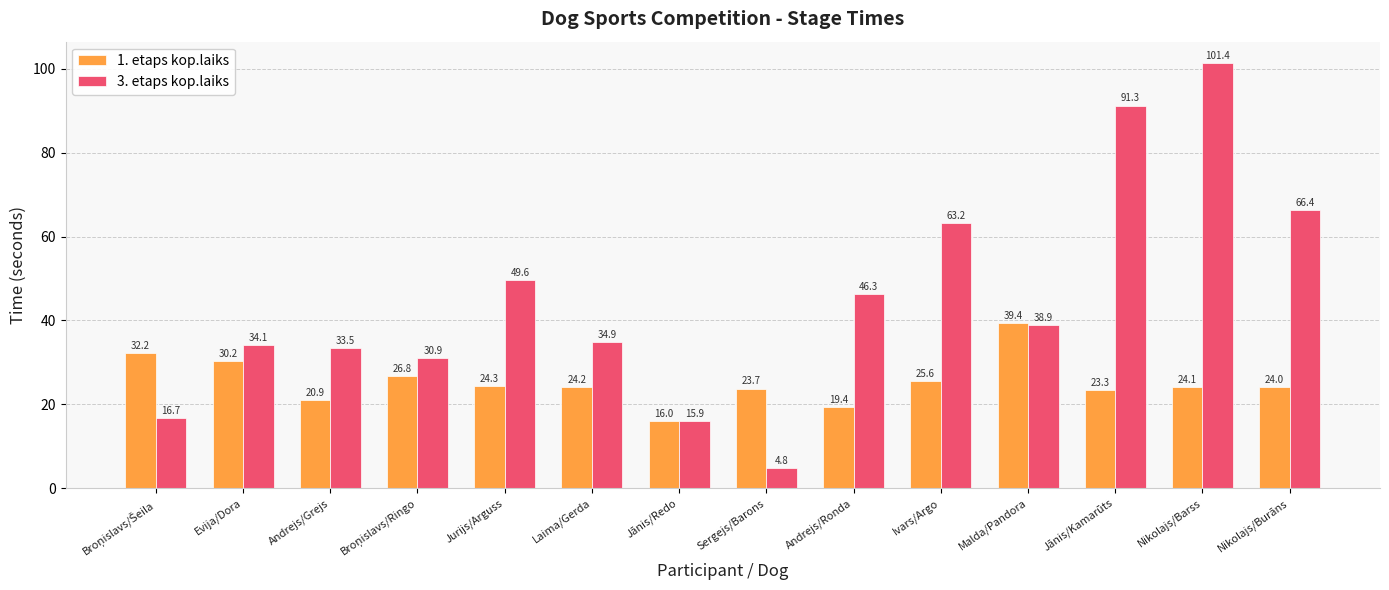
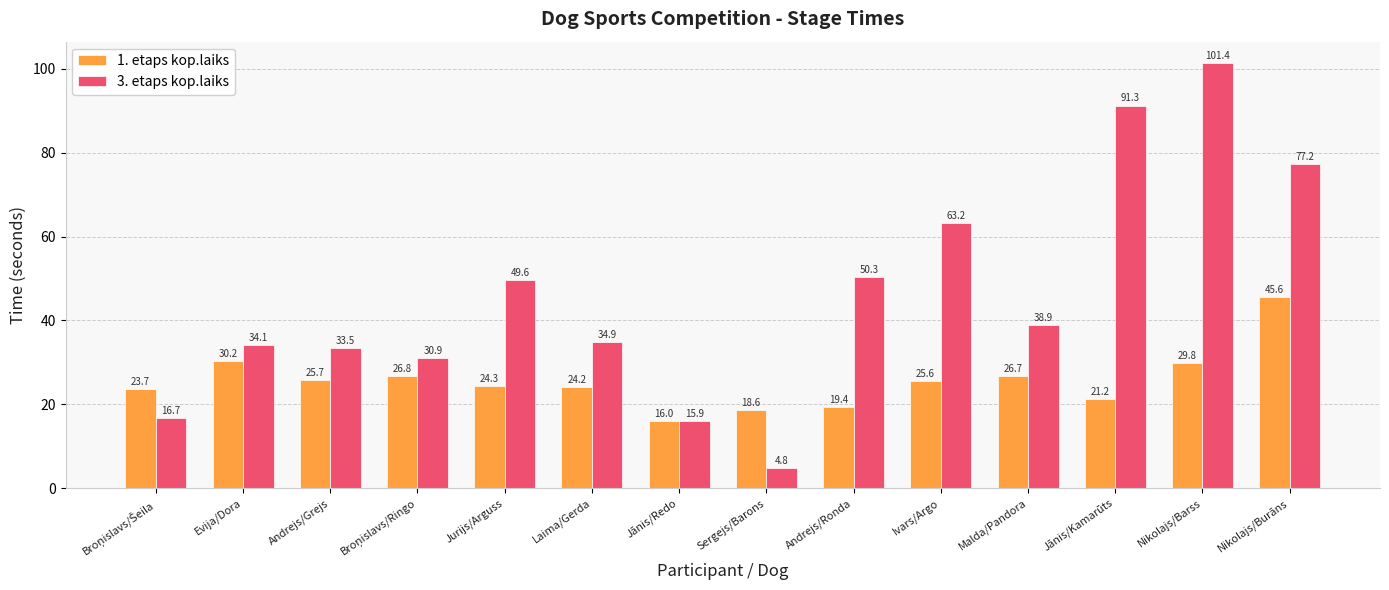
1. etaps kop.laiks, Broņislavs/Šeila: 32.2 -> 23.7
1. etaps kop.laiks, Andrejs/Grejs: 20.9 -> 25.7
1. etaps kop.laiks, Sergejs/Barons: 23.7 -> 18.6
3. etaps kop.laiks, Andrejs/Ronda: 46.3 -> 50.3
1. etaps kop.laiks, Malda/Pandora: 39.4 -> 26.7
1. etaps kop.laiks, Jānis/Kamarūts: 23.3 -> 21.2
1. etaps kop.laiks, Nikolajs/Barss: 24.1 -> 29.8
1. etaps kop.laiks, Nikolajs/Burāns: 24.0 -> 45.6
3. etaps kop.laiks, Nikolajs/Burāns: 66.4 -> 77.2
